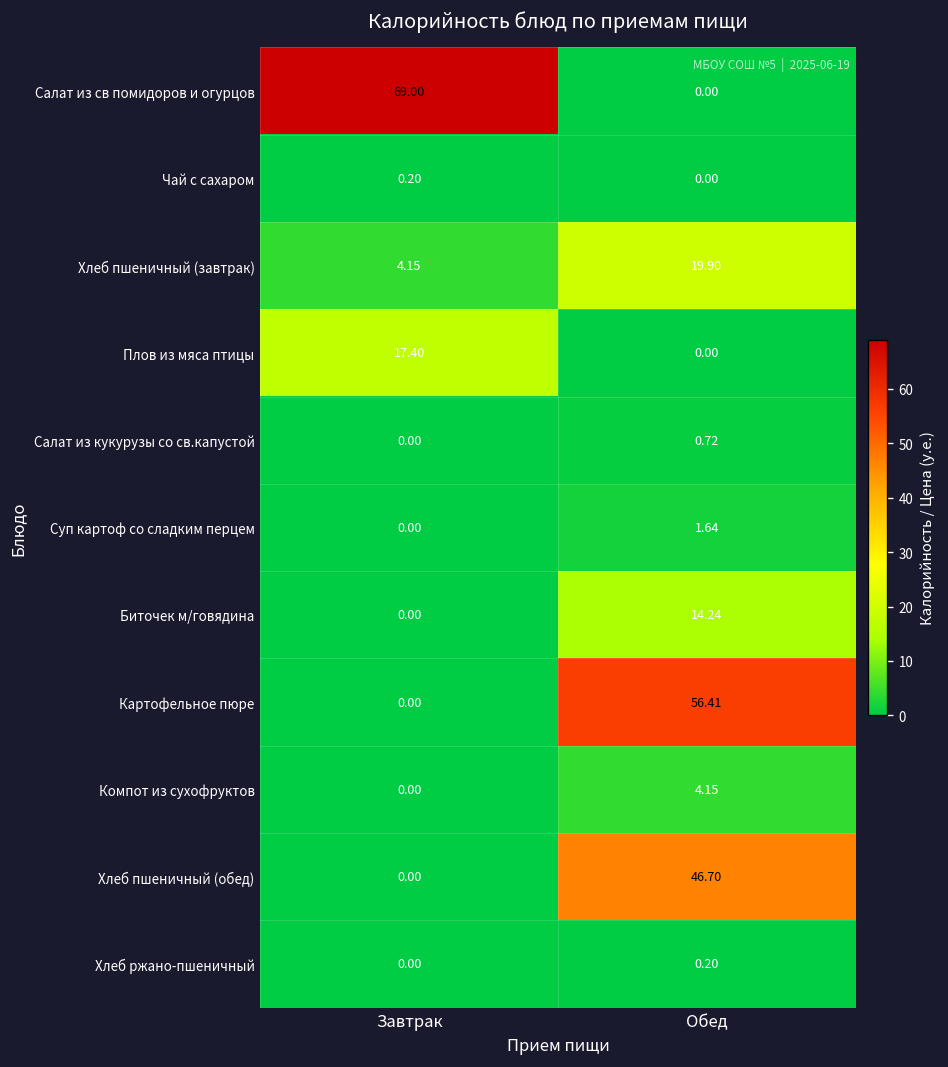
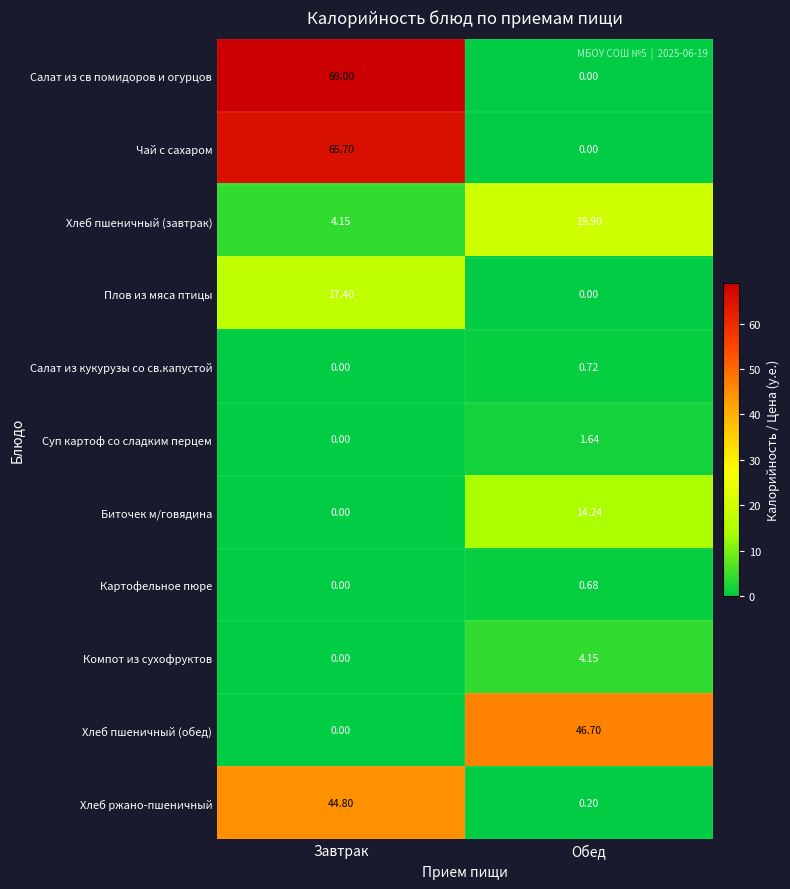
Чай с сахаром, Завтрак: 0.20 -> 65.70
Картофельное пюре, Обед: 56.41 -> 0.68
Хлеб ржано-пшеничный, Завтрак: 0.00 -> 44.80
